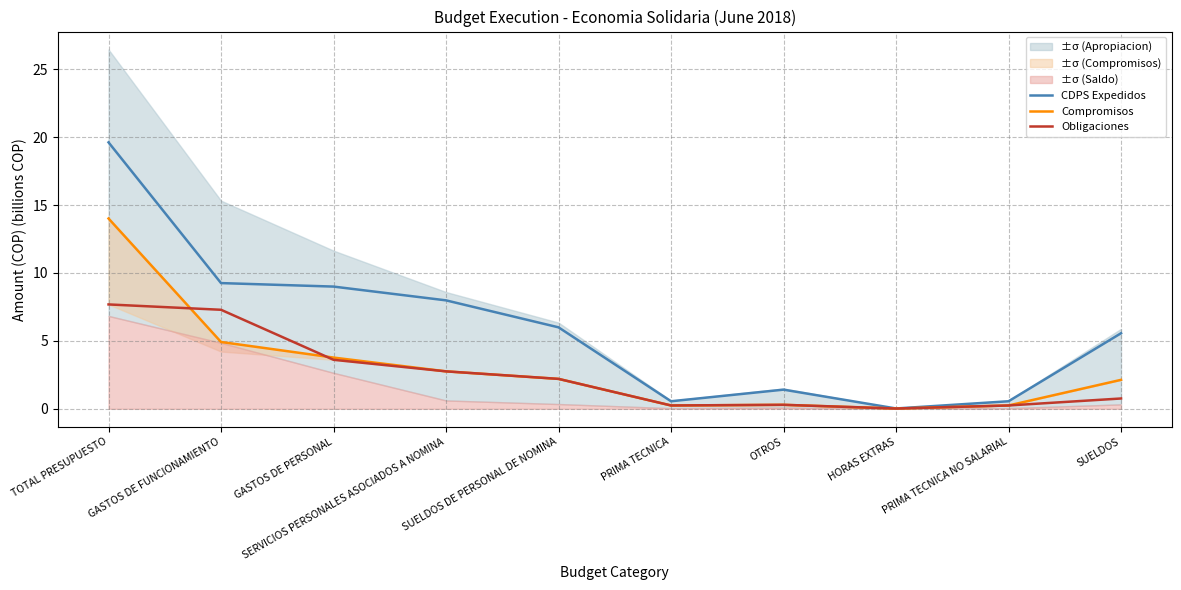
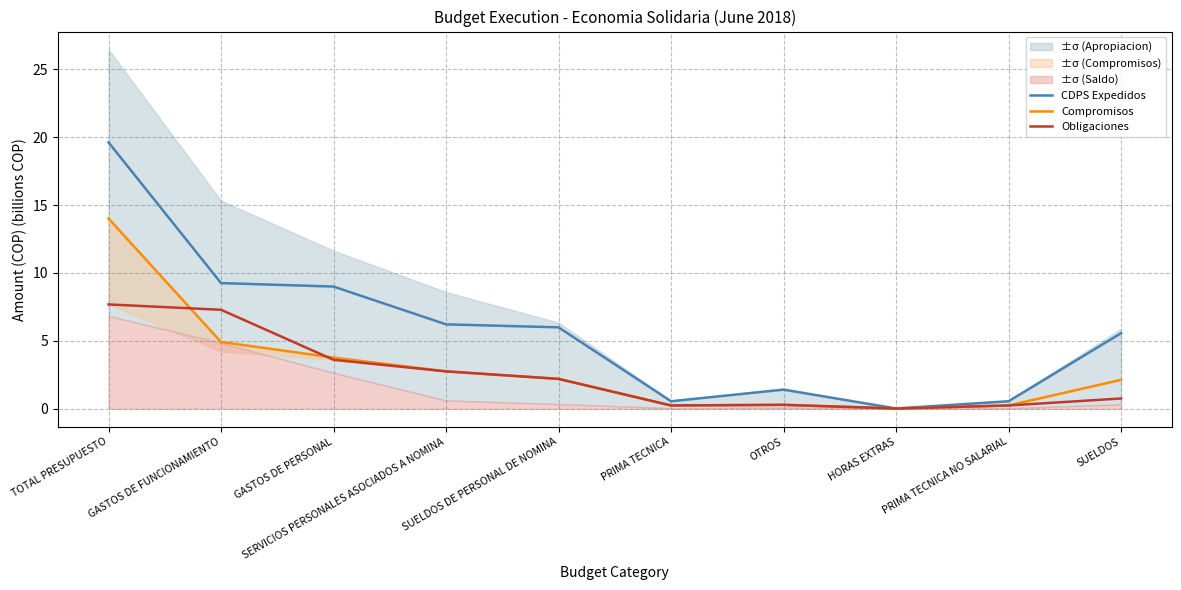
CDPS Expedidos, SERVICIOS PERSONALES ASOCIADOS A NOMINA: 8.0 -> 6.2
